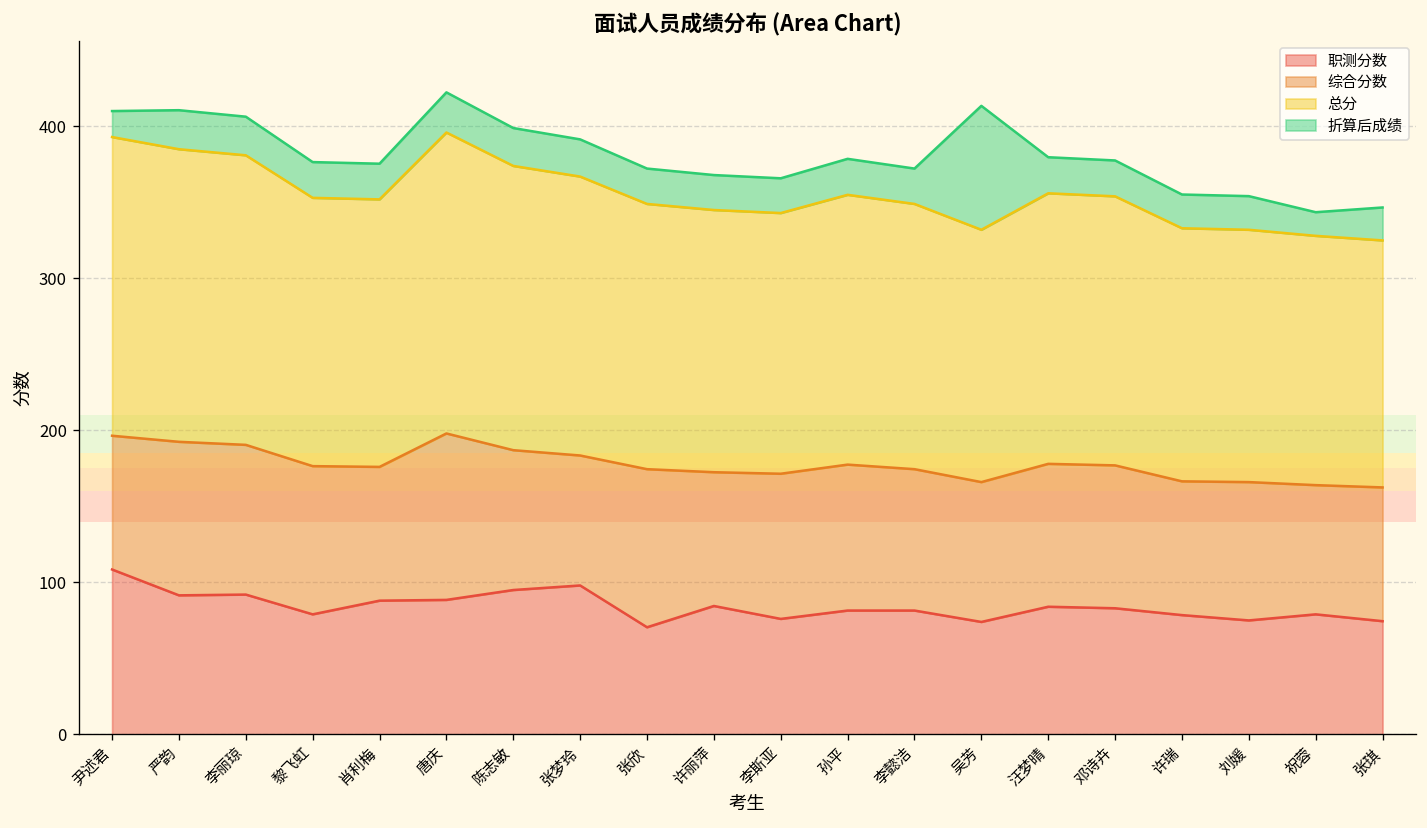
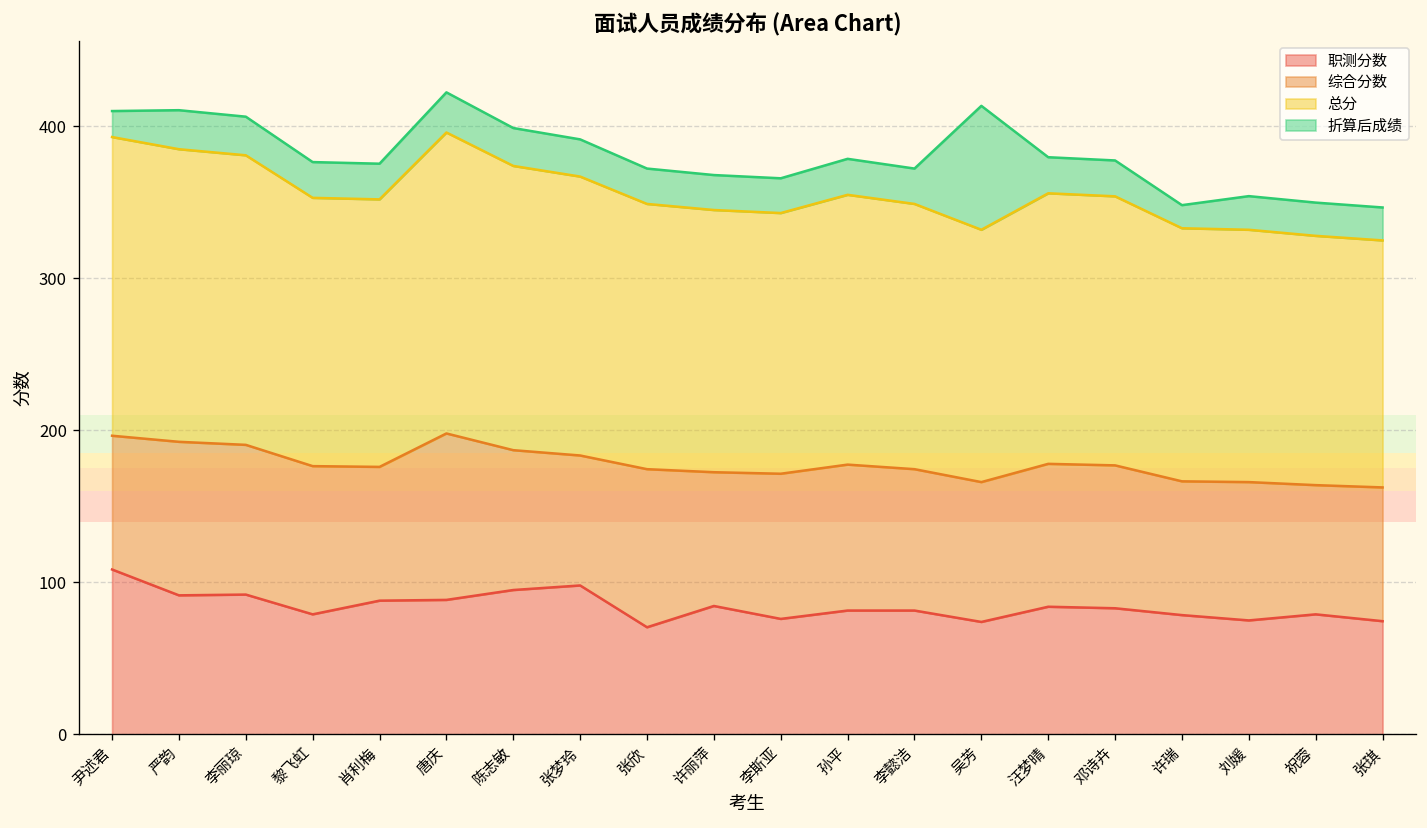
折算后成绩, 许瑞: 22 -> 15
折算后成绩, 祝蓉: 16 -> 22
